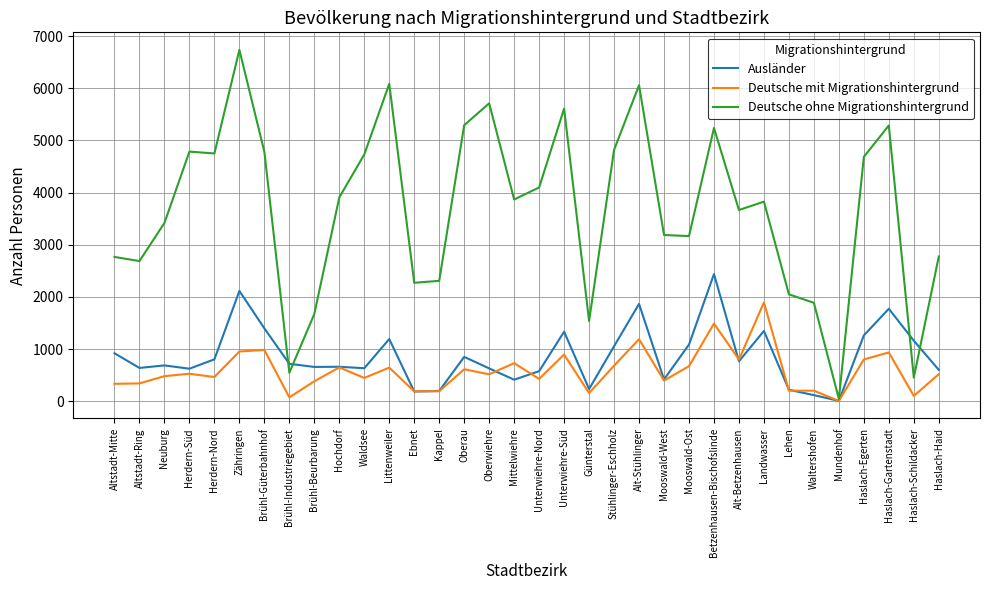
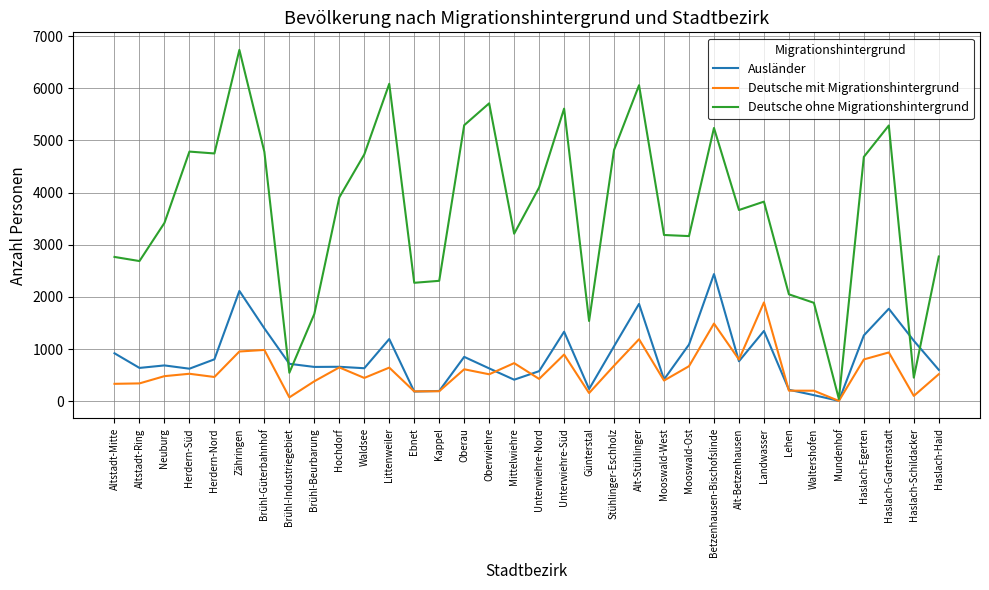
Deutsche ohne Migrationshintergrund, Mittelwiehre: 3900 -> 3200
